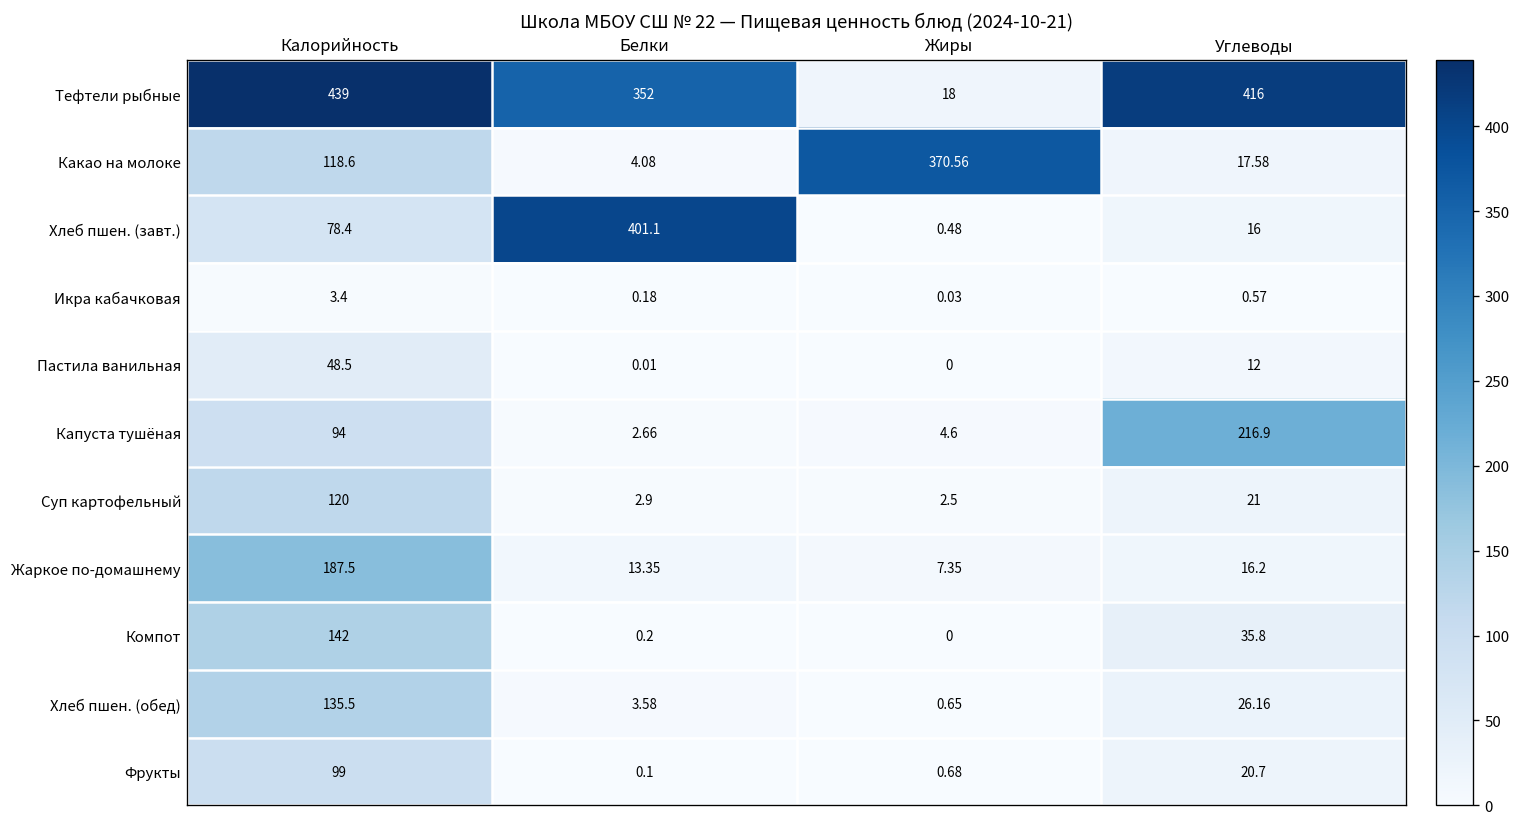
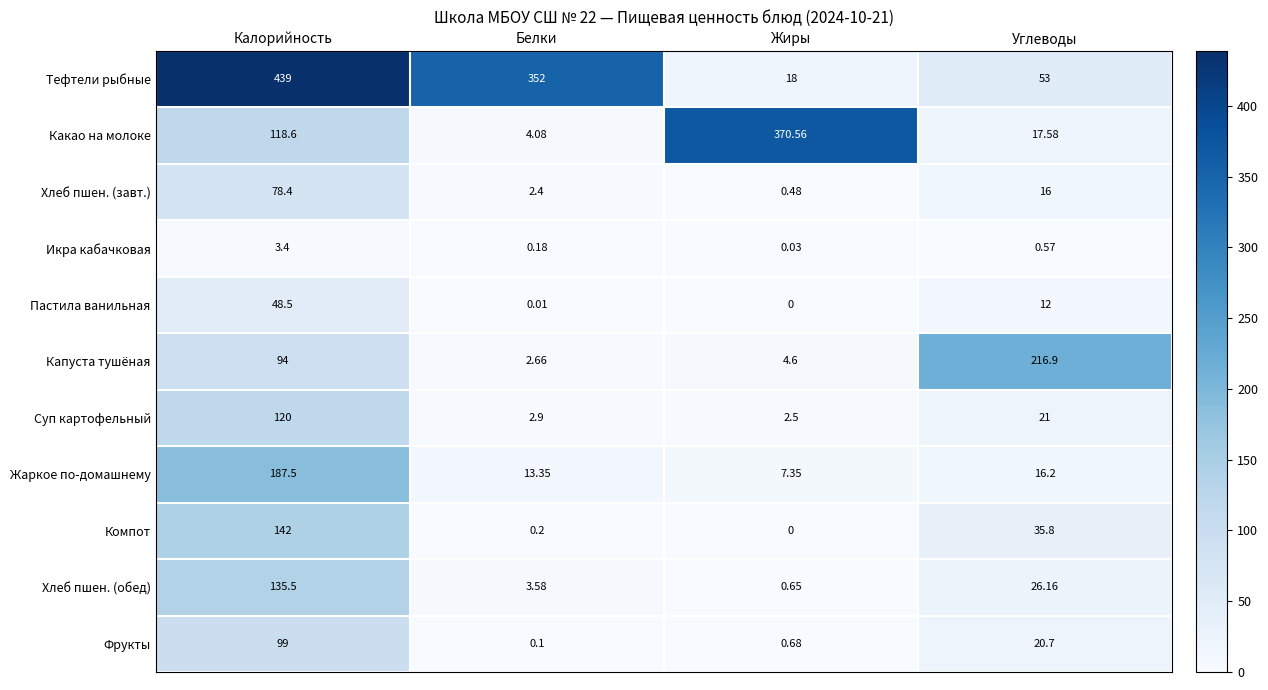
Тефтели рыбные, Углеводы: 416 -> 53
Хлеб пшен. (завт.), Белки: 401.1 -> 2.4
